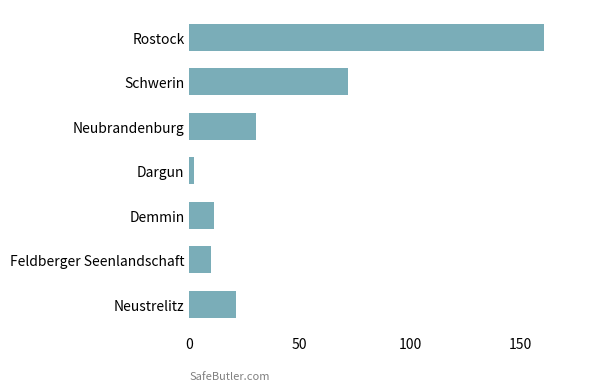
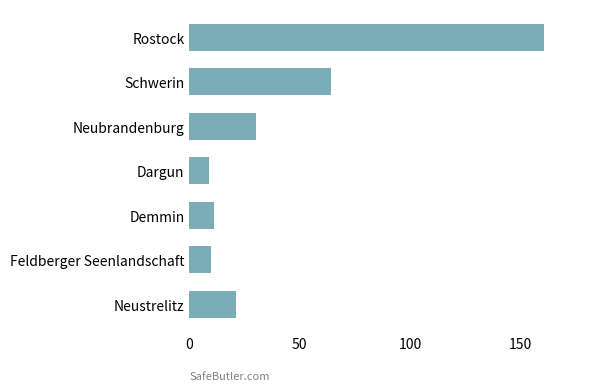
Schwerin: 72 -> 64
Dargun: 2 -> 9
